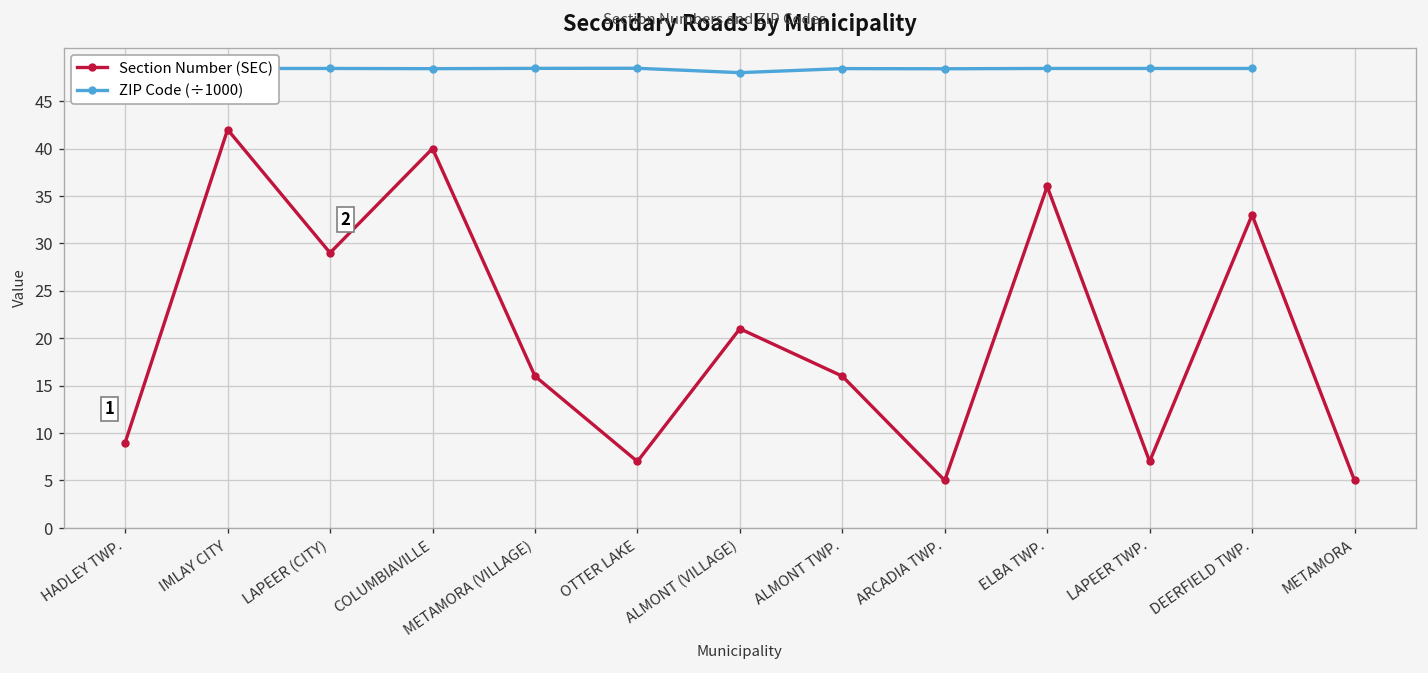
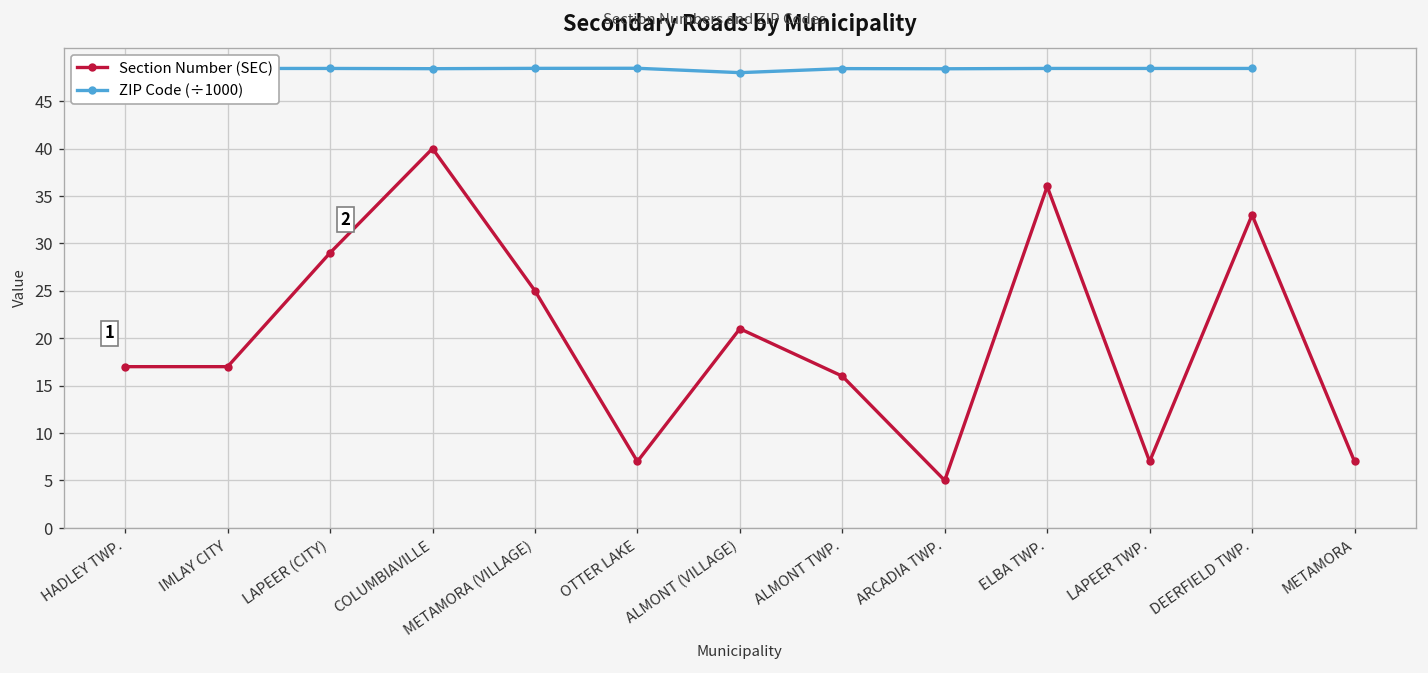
Section Number (SEC), HADLEY TWP.: 9 -> 17
Section Number (SEC), IMLAY CITY: 42 -> 17
Section Number (SEC), METAMORA (VILLAGE): 16 -> 25
Section Number (SEC), METAMORA: 5 -> 7
